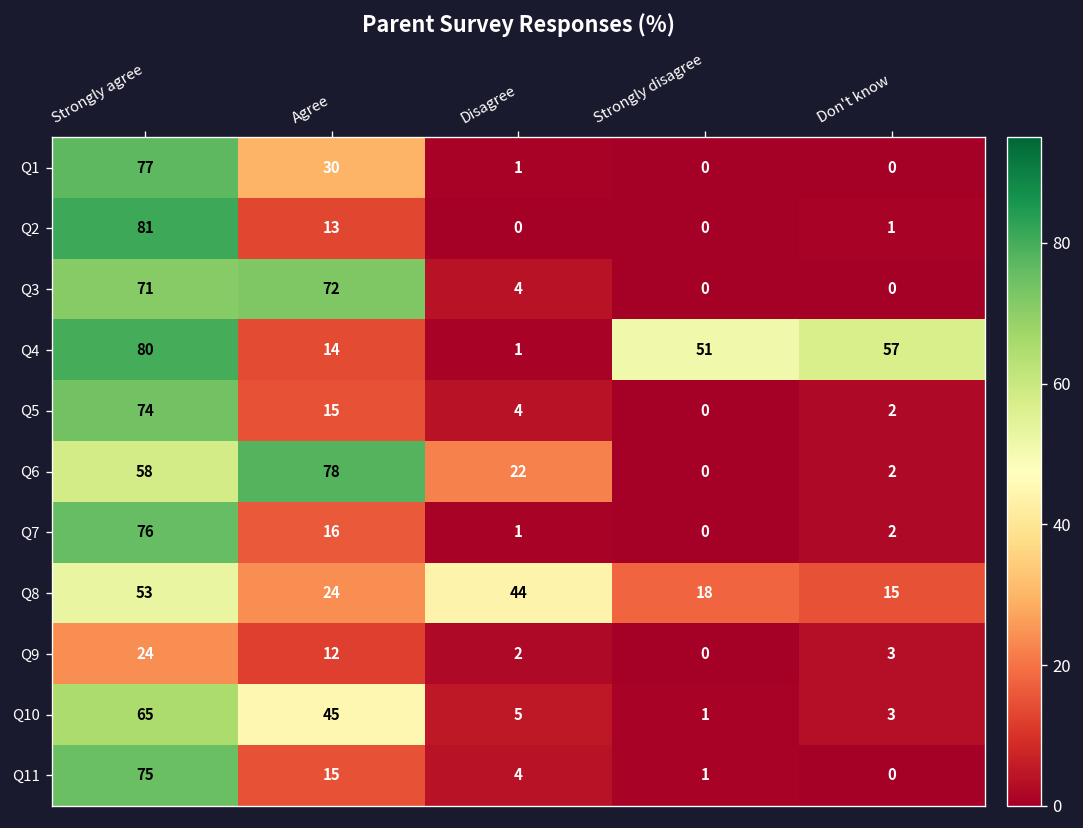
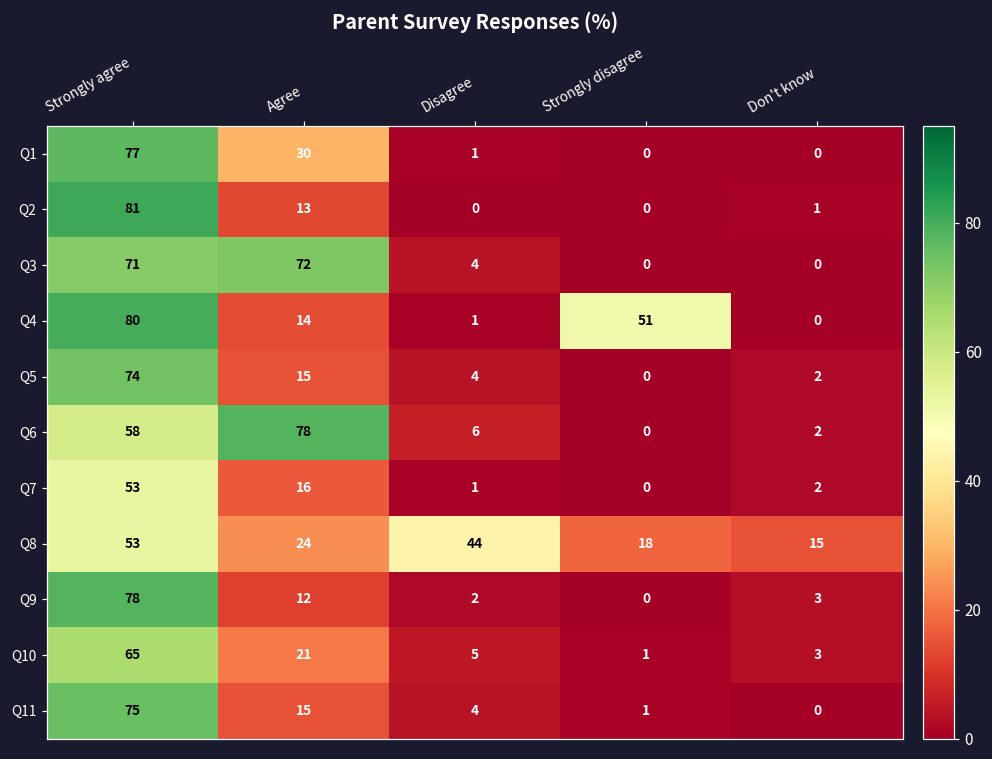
Q4, Don't know: 57 -> 0
Q6, Disagree: 22 -> 6
Q7, Strongly agree: 76 -> 53
Q9, Strongly agree: 24 -> 78
Q10, Agree: 45 -> 21
